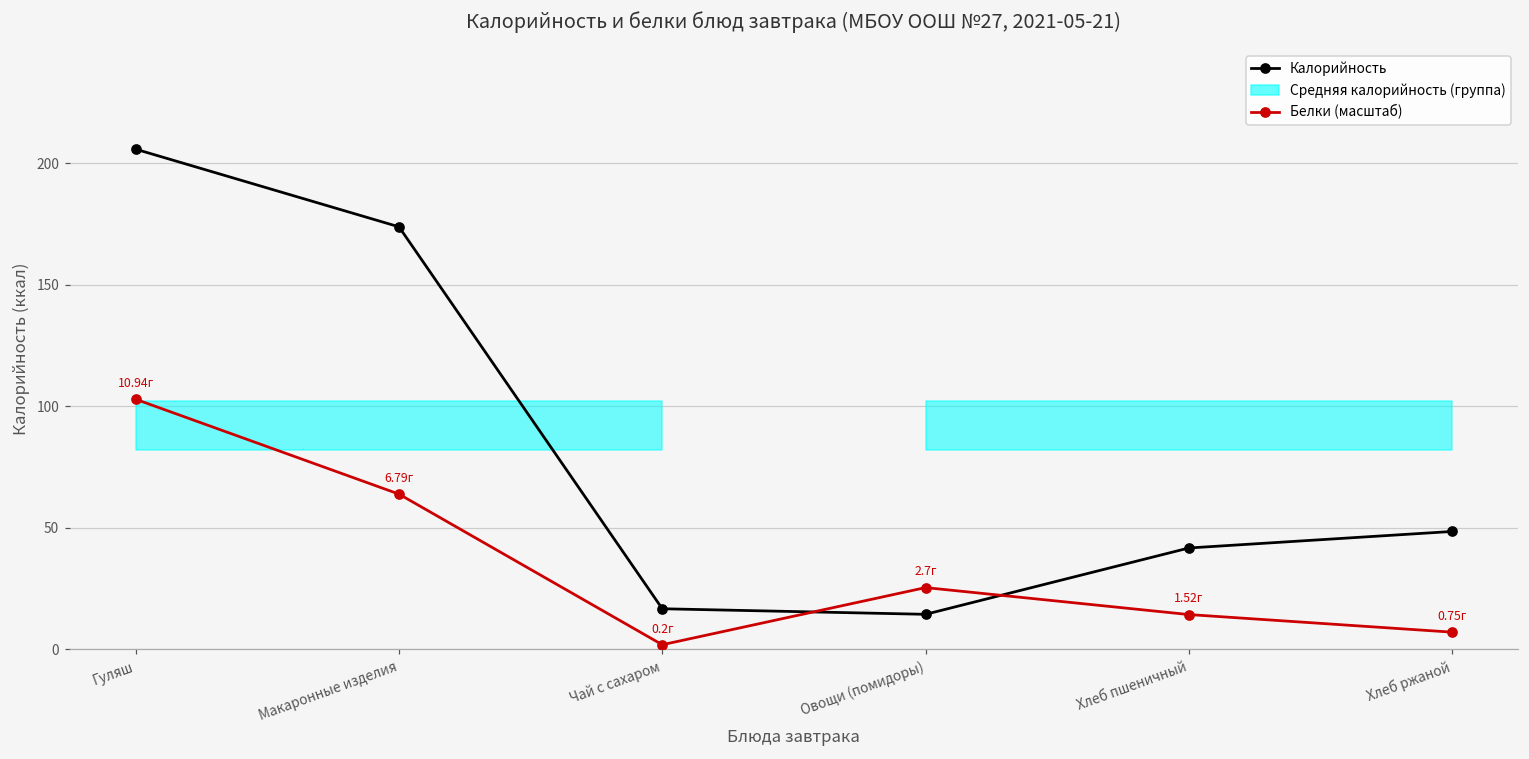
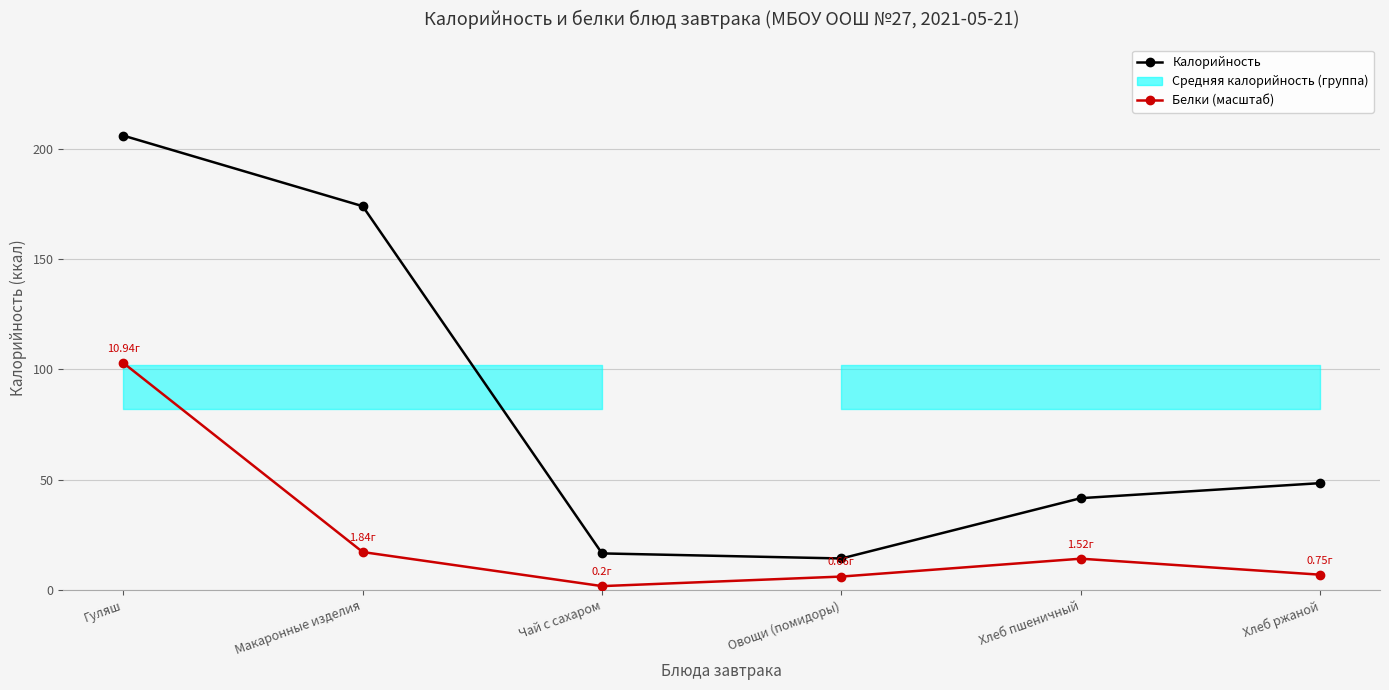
Белки (масштаб), Макаронные изделия: 6.79г -> 1.84г
Белки (масштаб), Овощи (помидоры): 2.7г -> 0.66г
